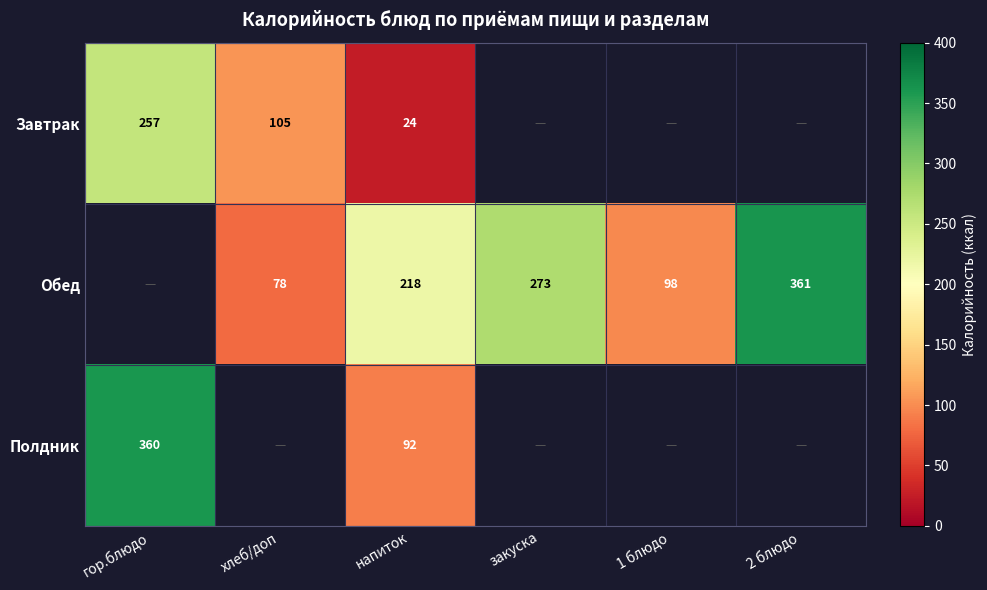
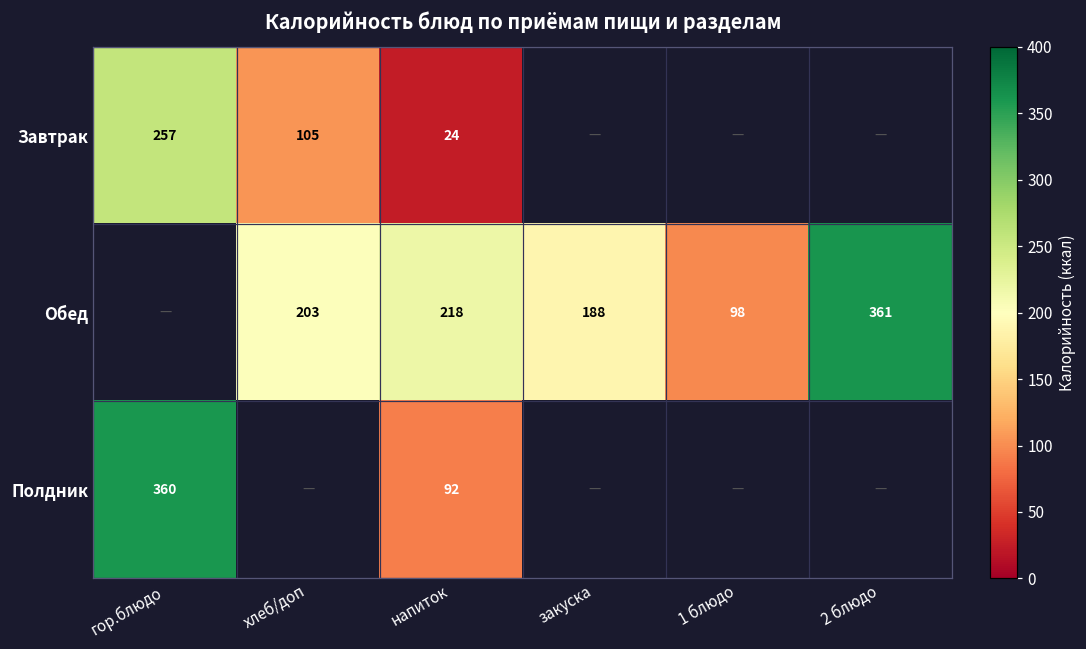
Обед, хлеб/доп: 78 -> 203
Обед, закуска: 273 -> 188
